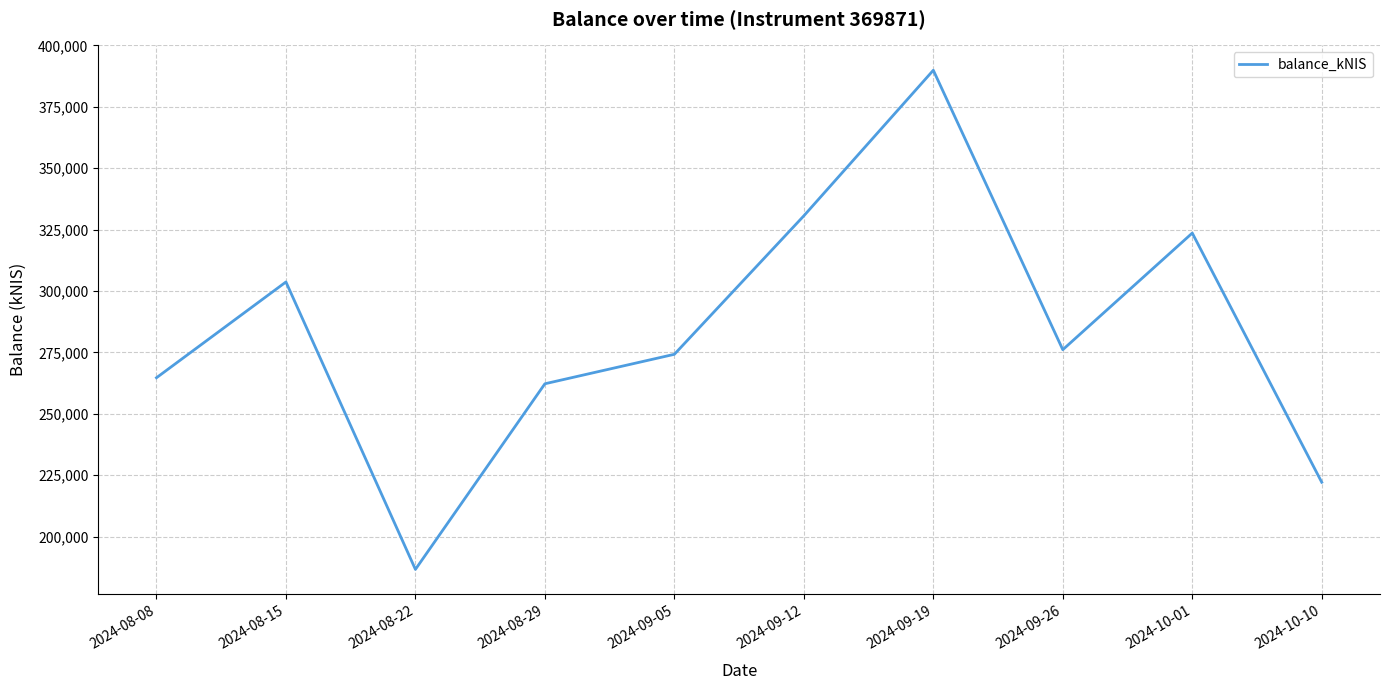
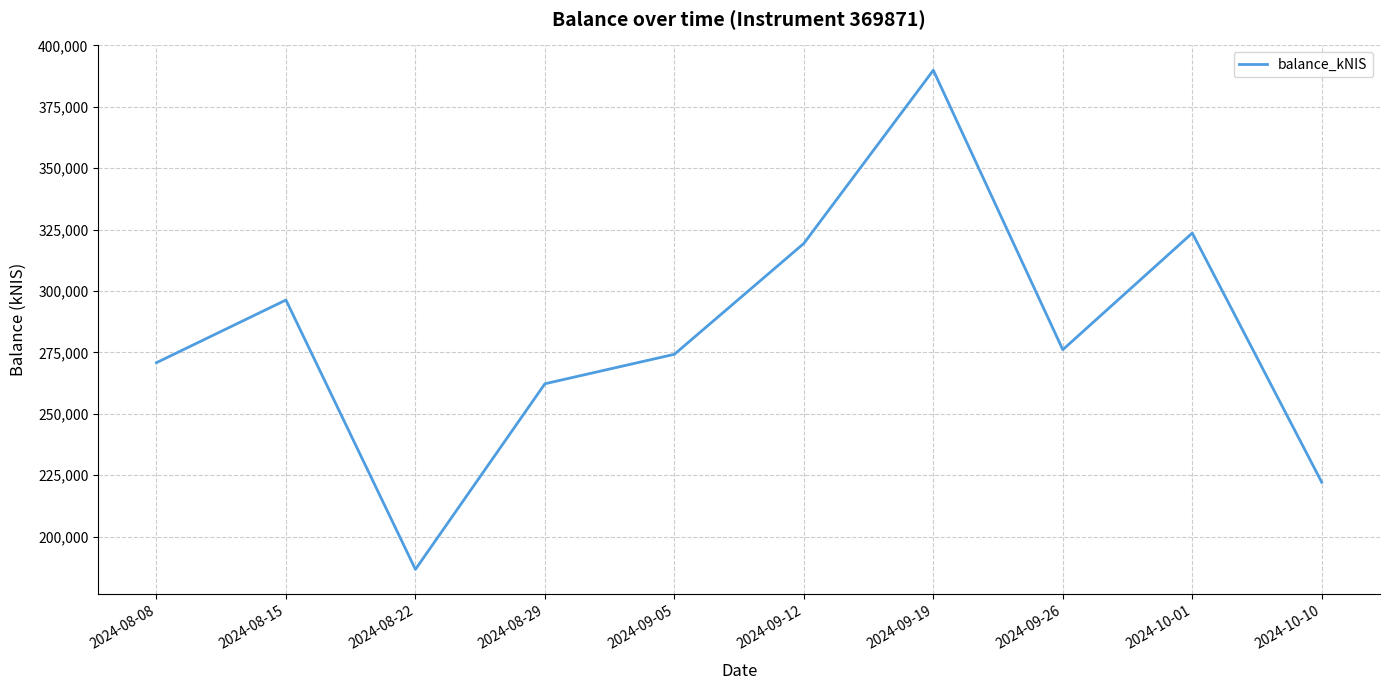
2024-08-08: 265,000 -> 271,000
2024-08-15: 304,000 -> 296,000
2024-09-12: 331,000 -> 319,000
